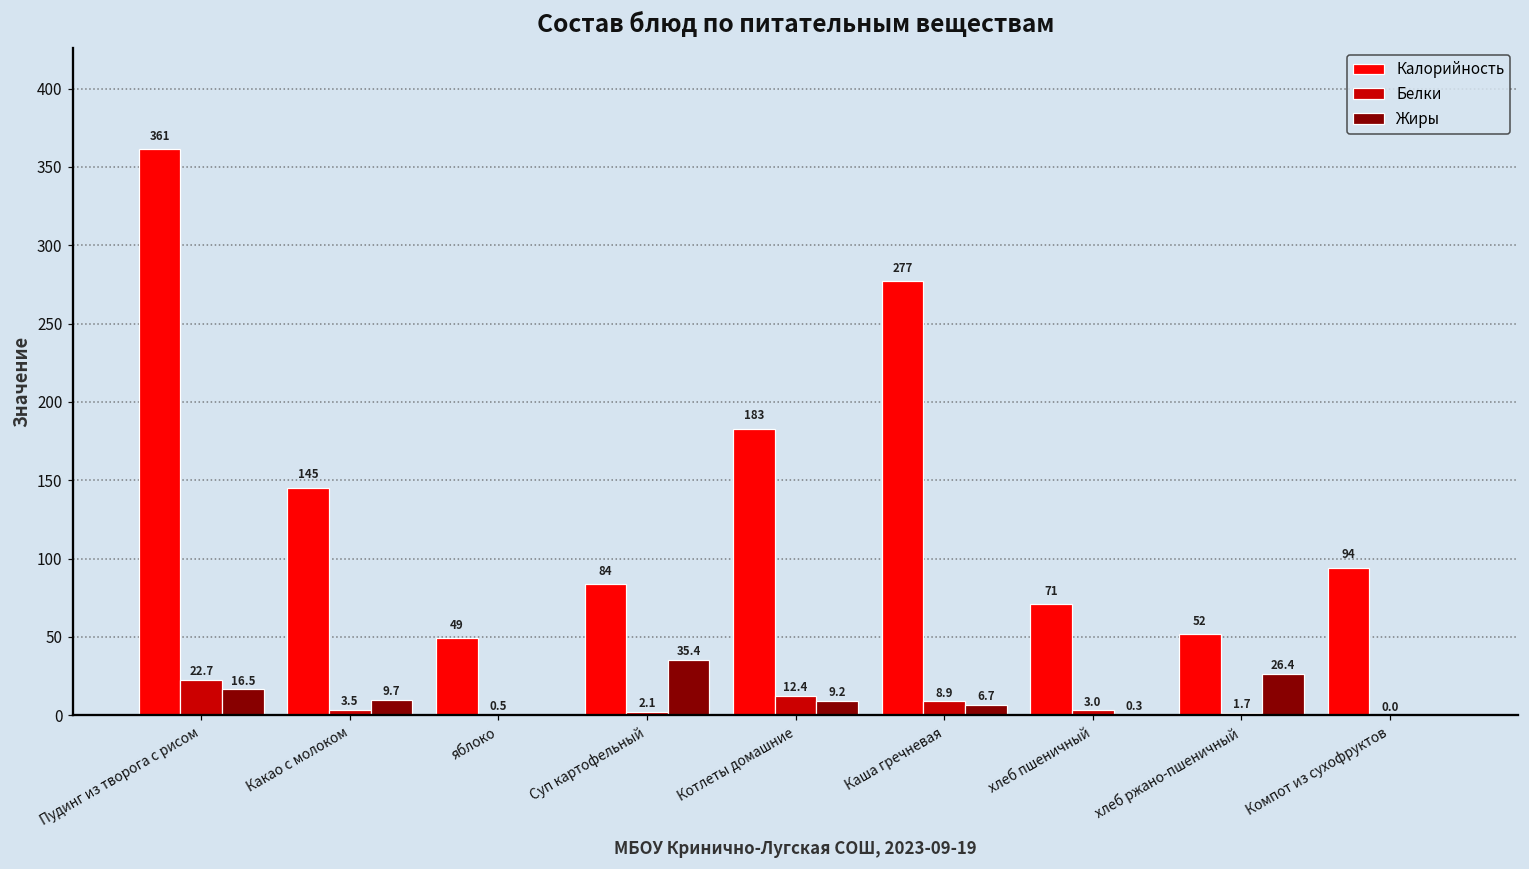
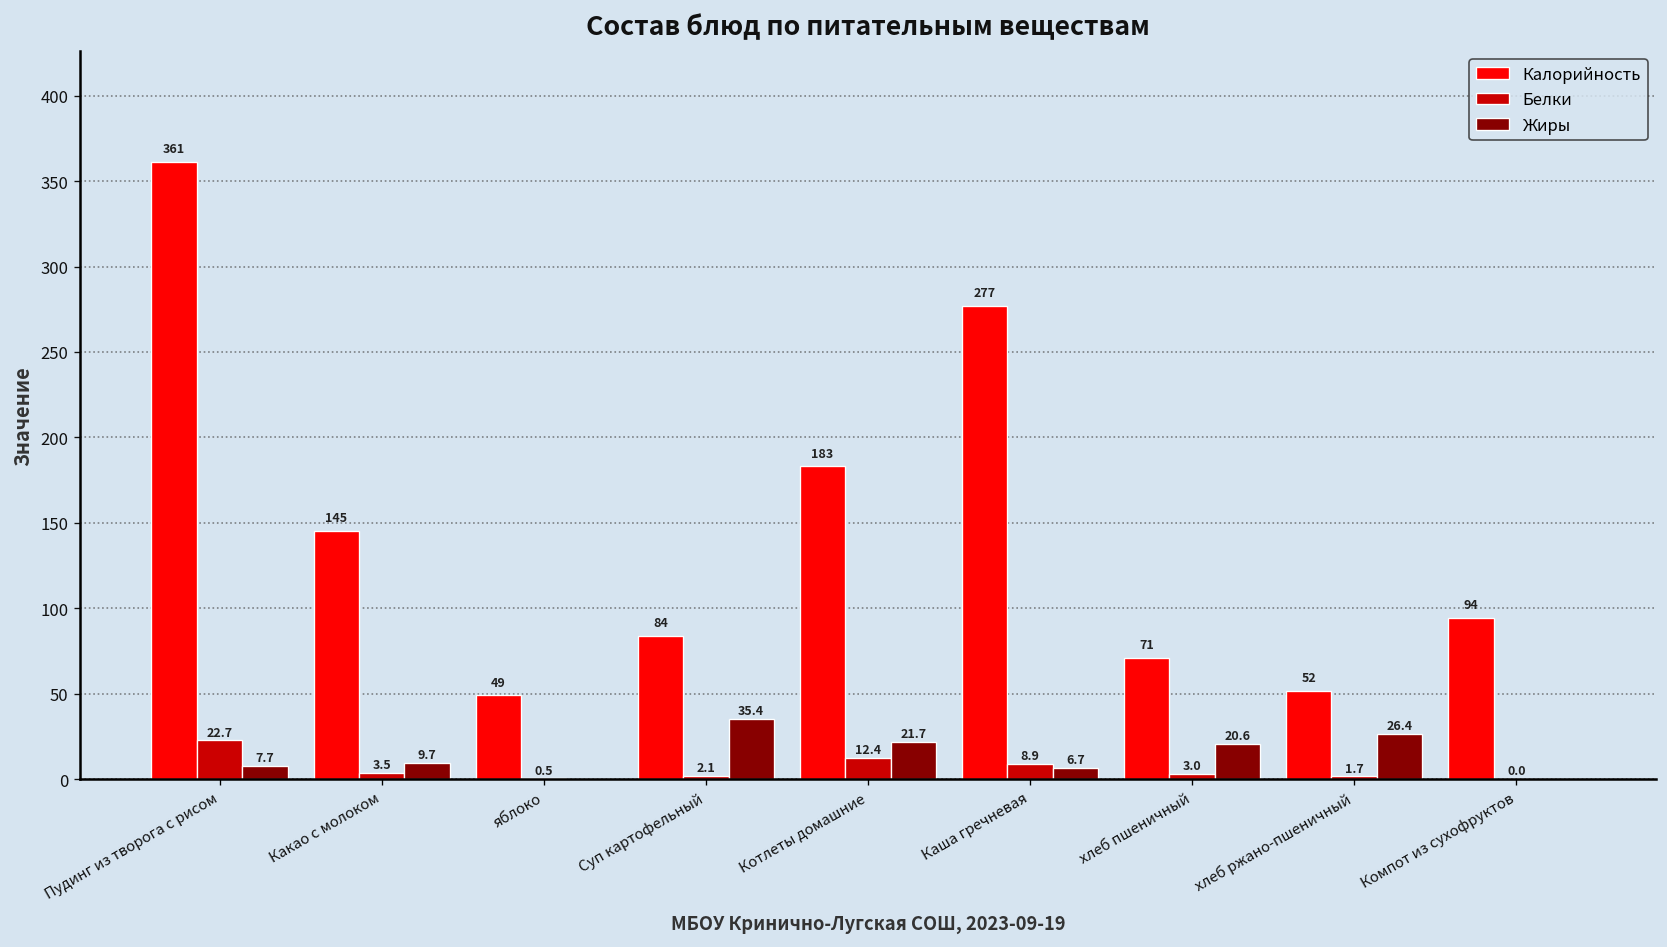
Жиры, Пудинг из творога с рисом: 16.5 -> 7.7
Жиры, Котлеты домашние: 9.2 -> 21.7
Жиры, хлеб пшеничный: 0.3 -> 20.6
